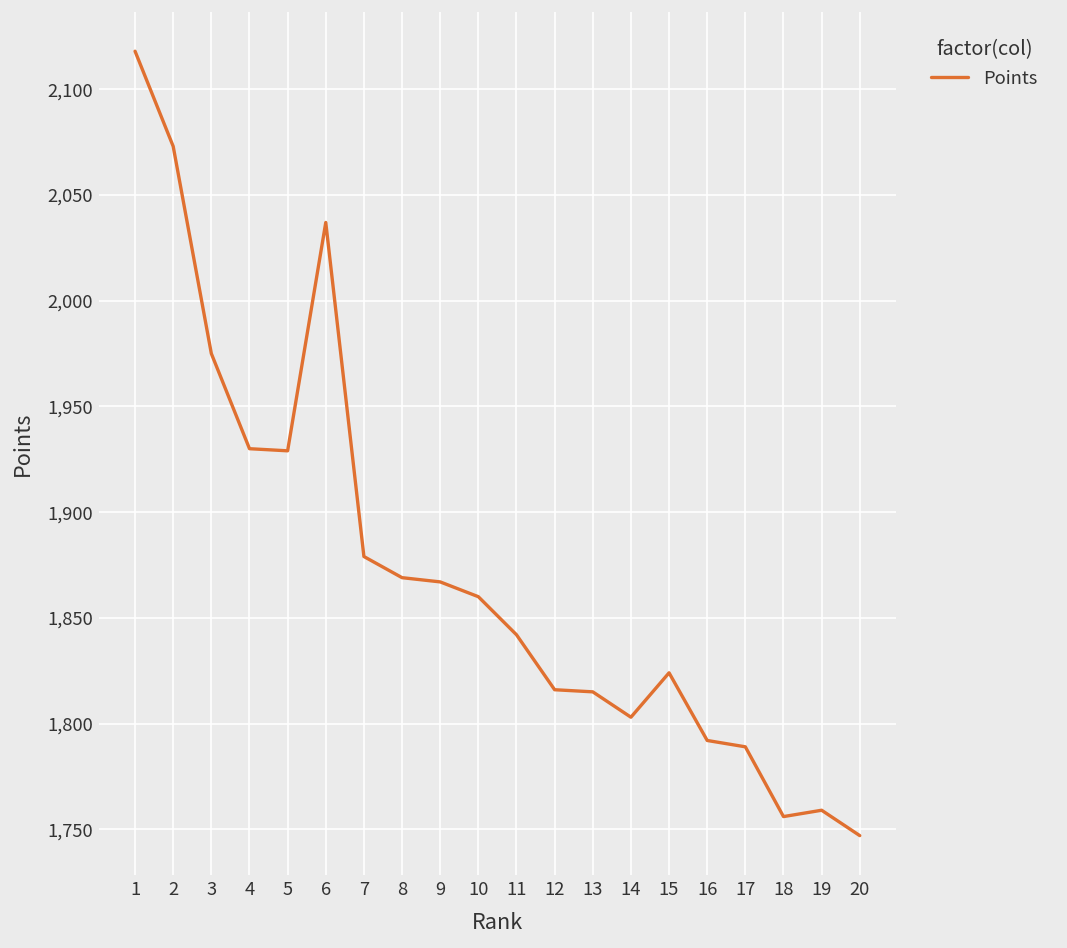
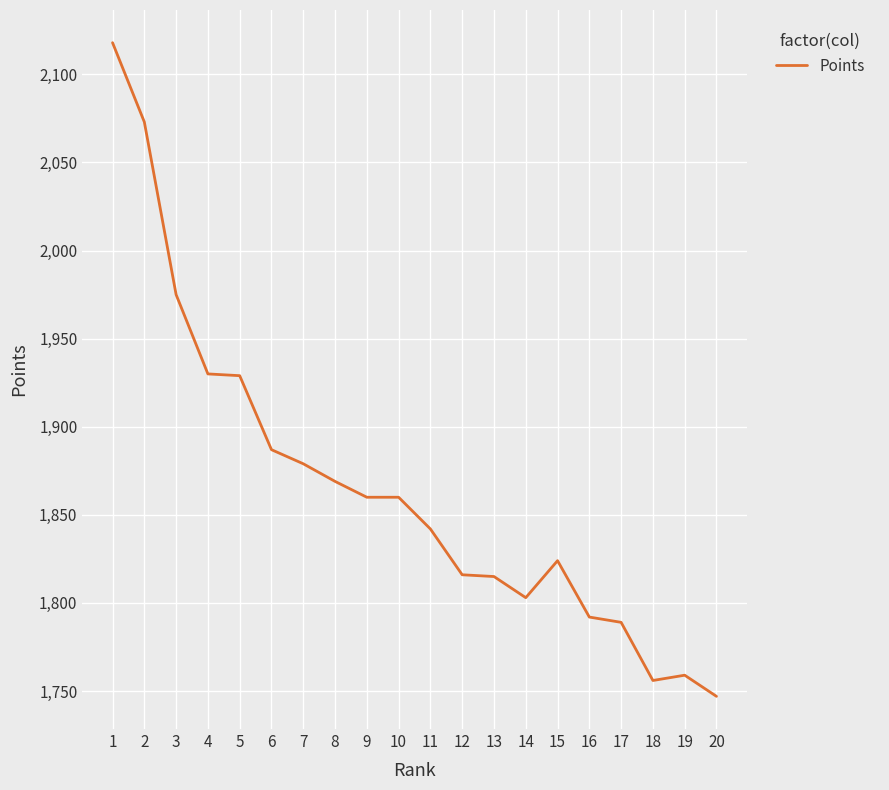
6: 2,037 -> 1,887
9: 1,867 -> 1,860
